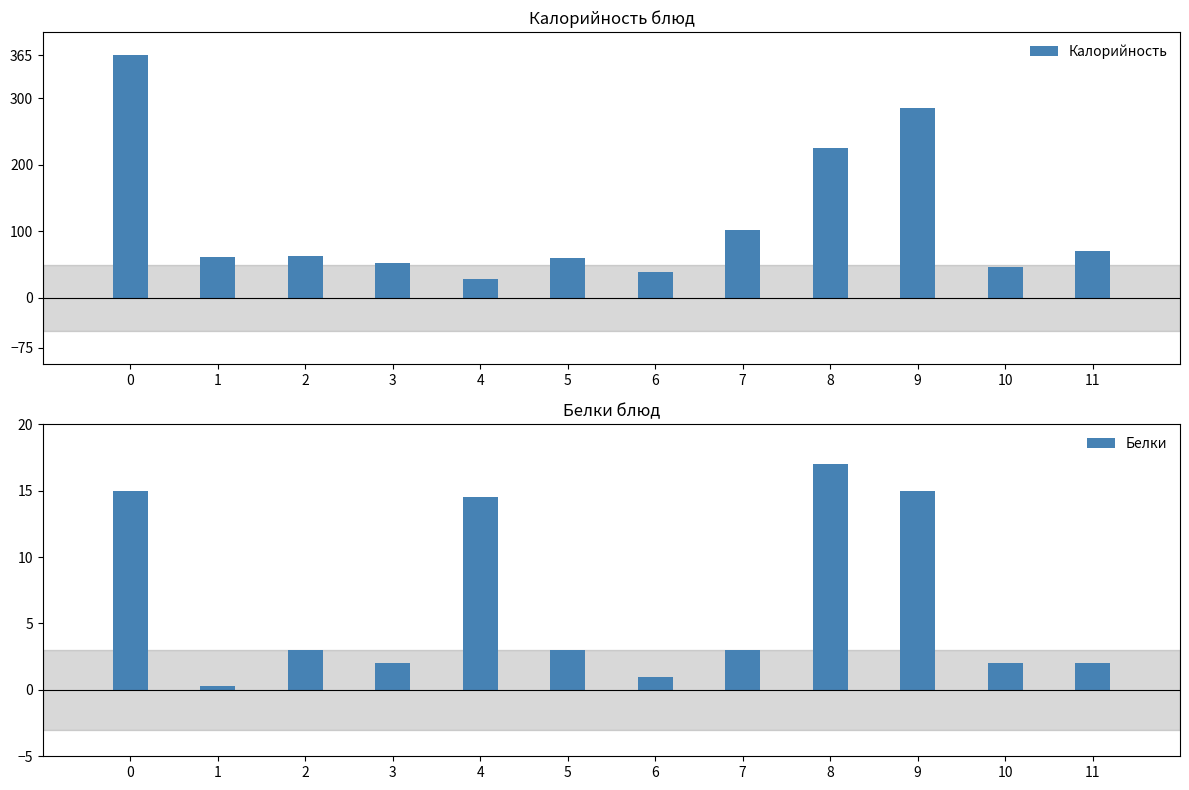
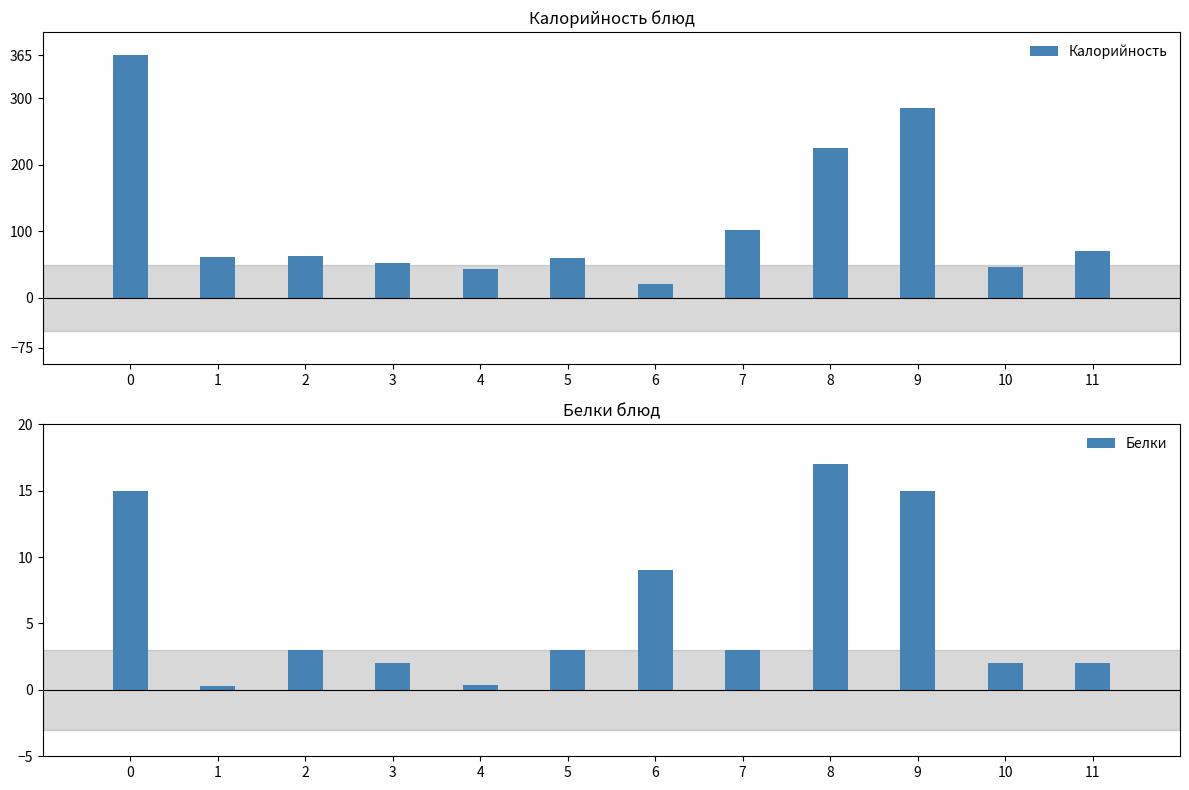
Калорийность блюд, 4: 30 -> 40
Калорийность блюд, 6: 40 -> 20
Белки блюд, 4: 14.5 -> 0.4
Белки блюд, 6: 1 -> 9
